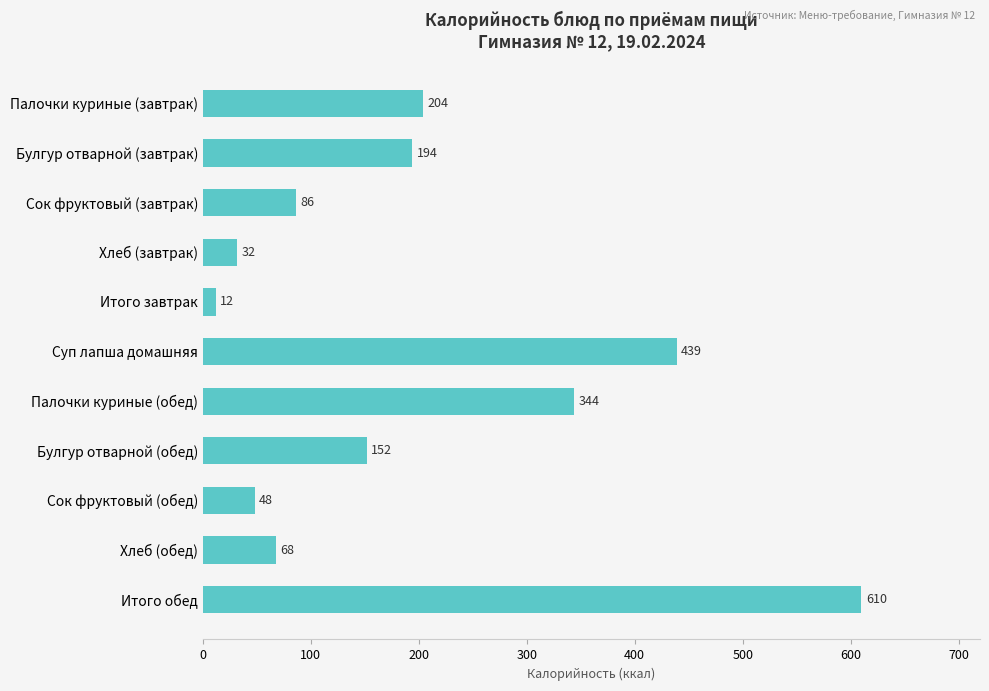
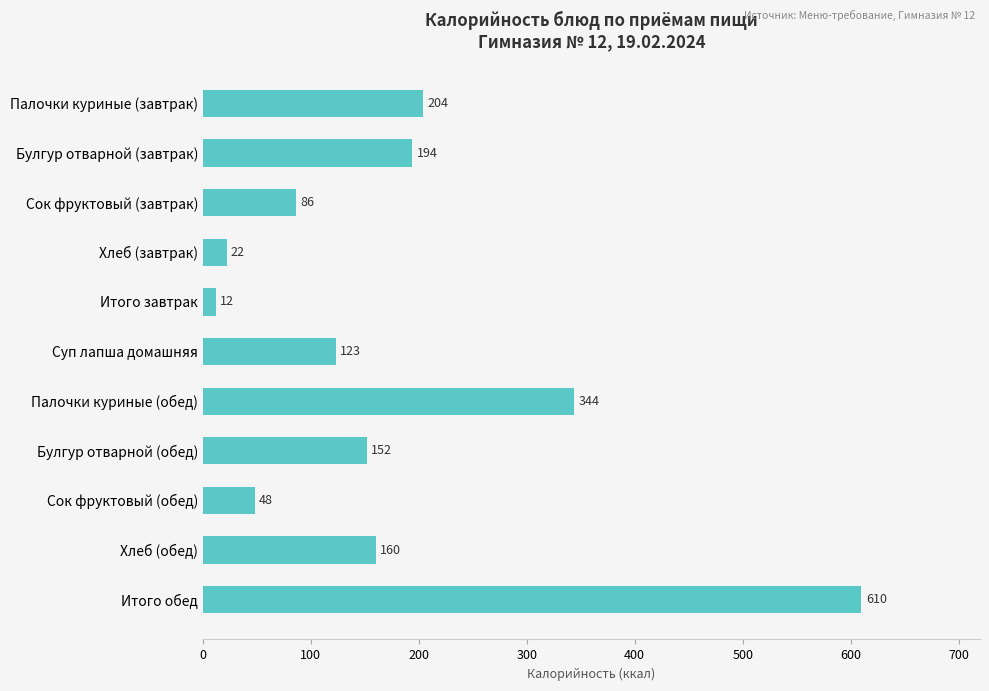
Хлеб (завтрак): 32 -> 22
Суп лапша домашняя: 439 -> 123
Хлеб (обед): 68 -> 160
